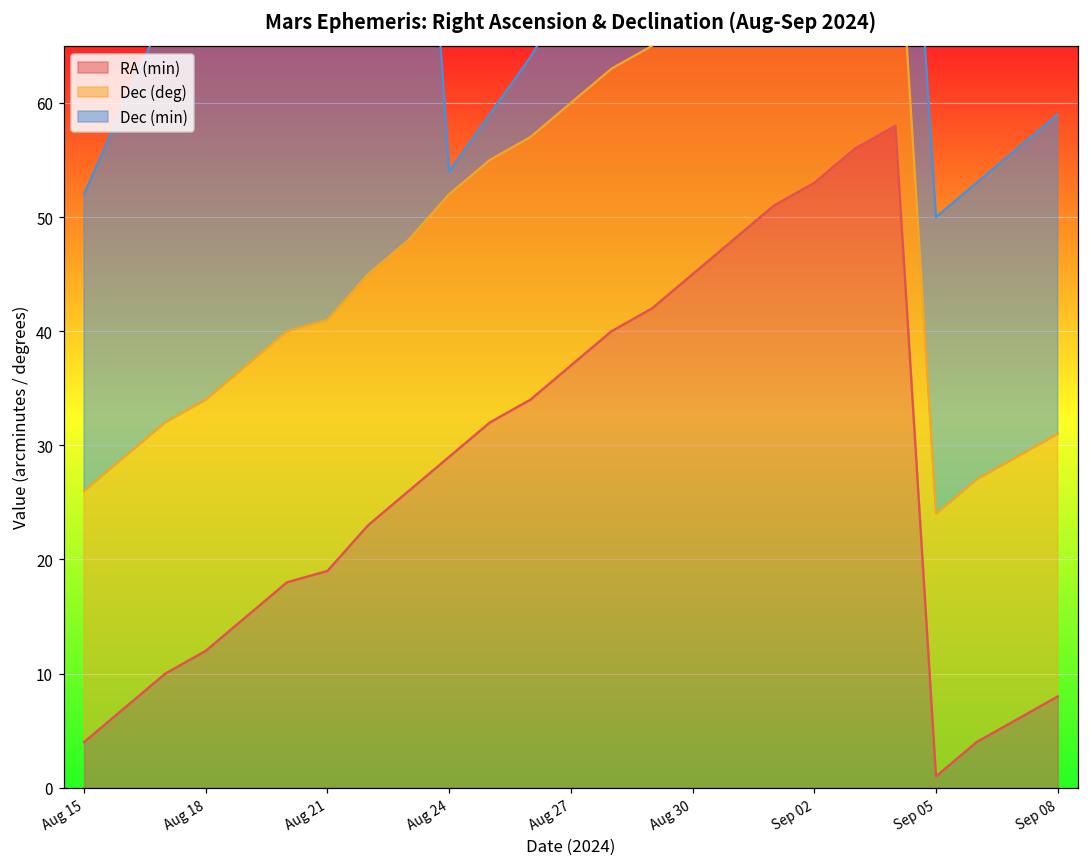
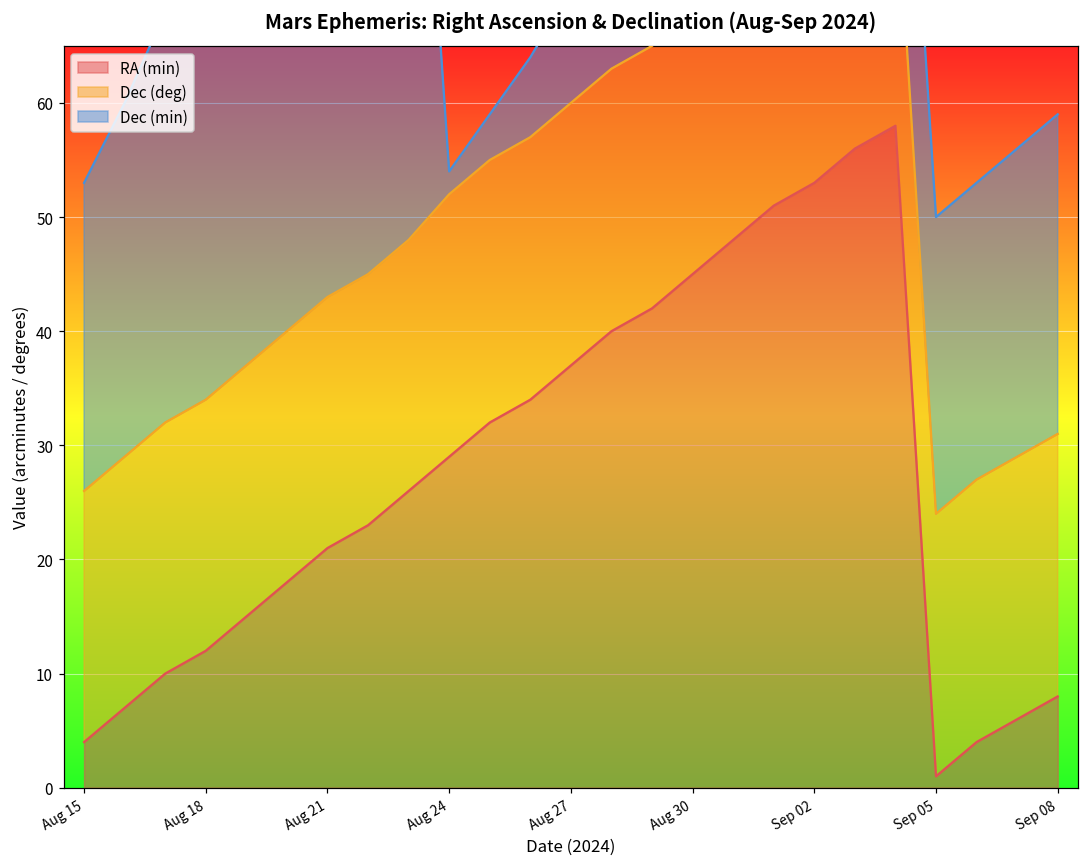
Dec (min), Aug 15: 26 -> 27
RA (min), Aug 21: 19 -> 21
